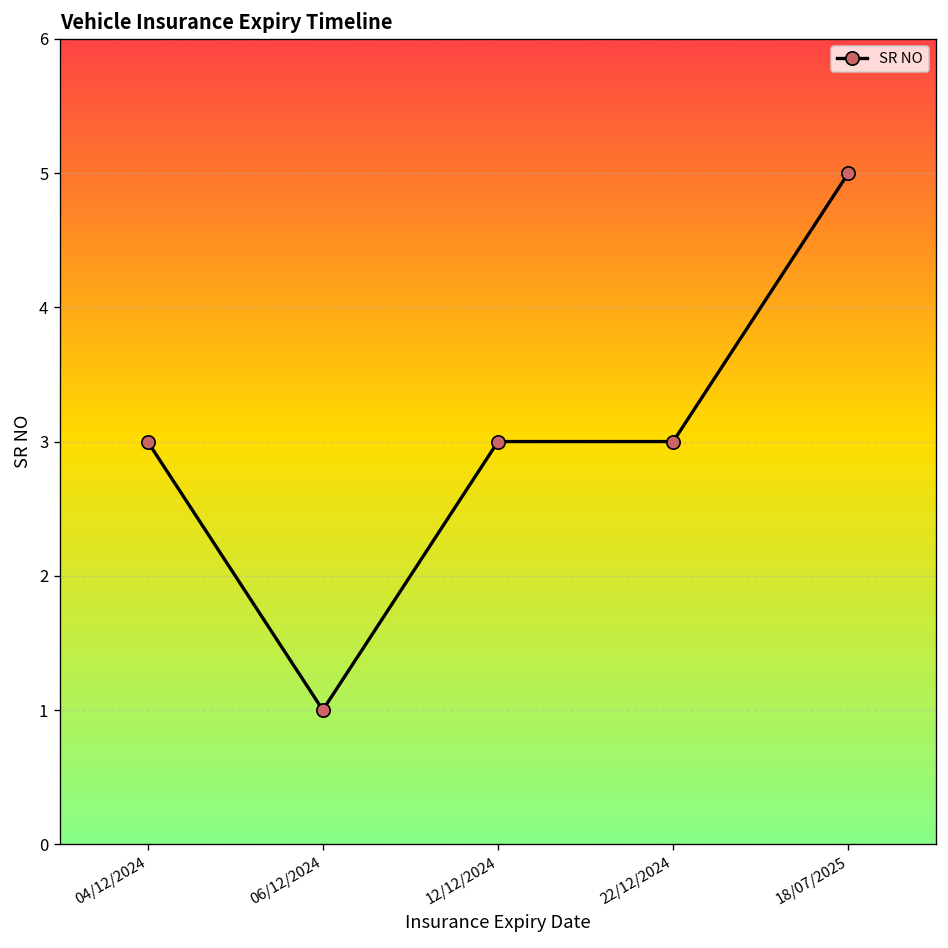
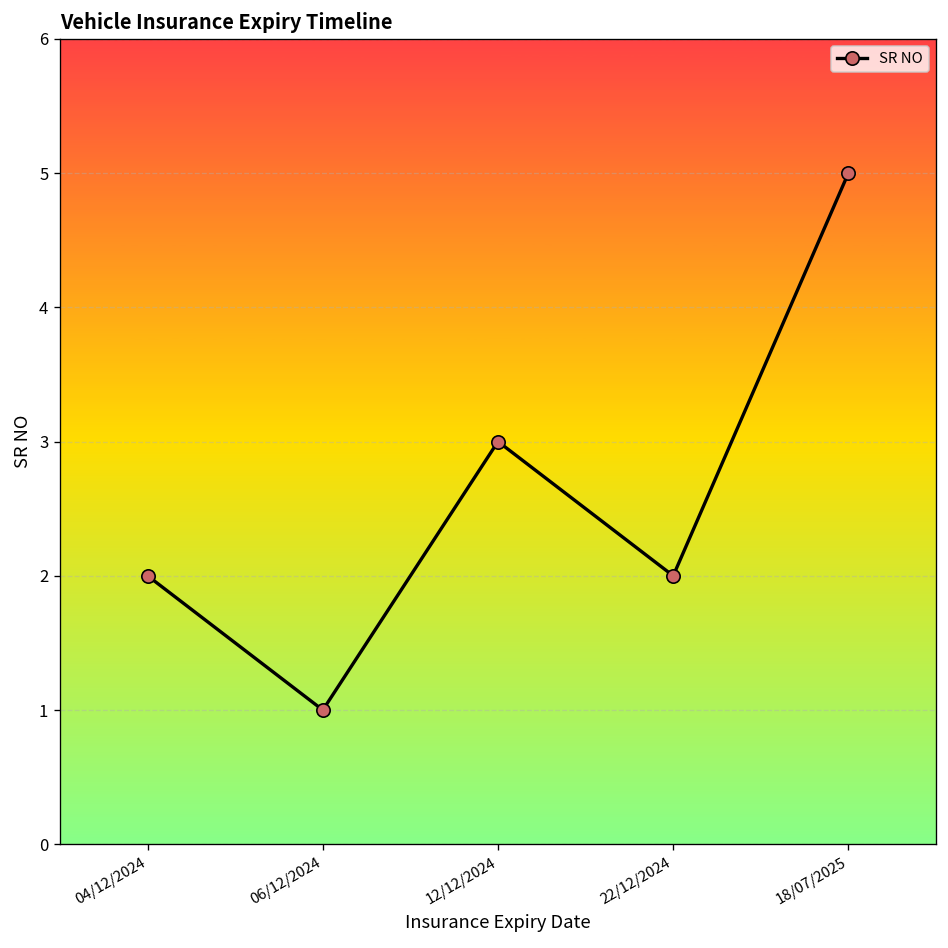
04/12/2024: 3 -> 2
22/12/2024: 3 -> 2
